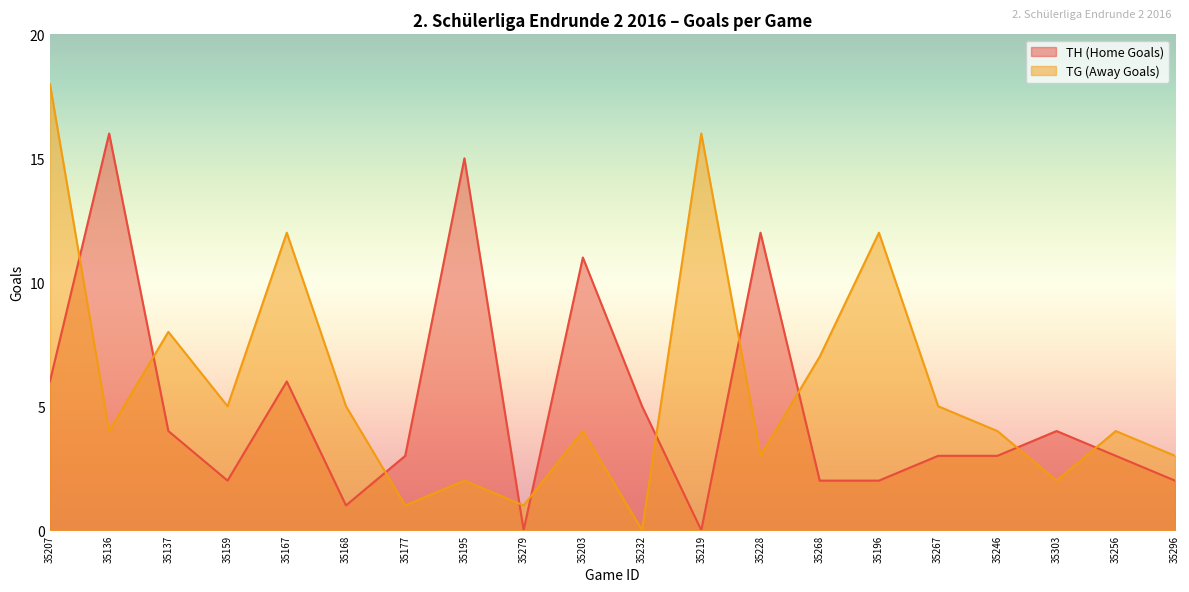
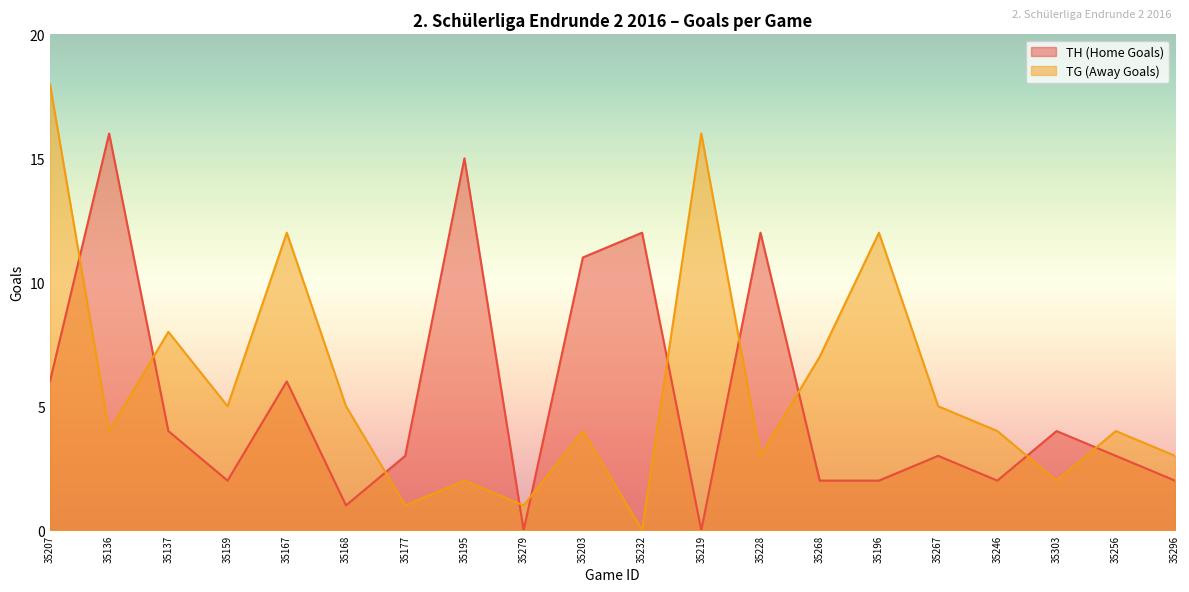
TH (Home Goals), 35232: 5 -> 12
TH (Home Goals), 35246: 3 -> 2
